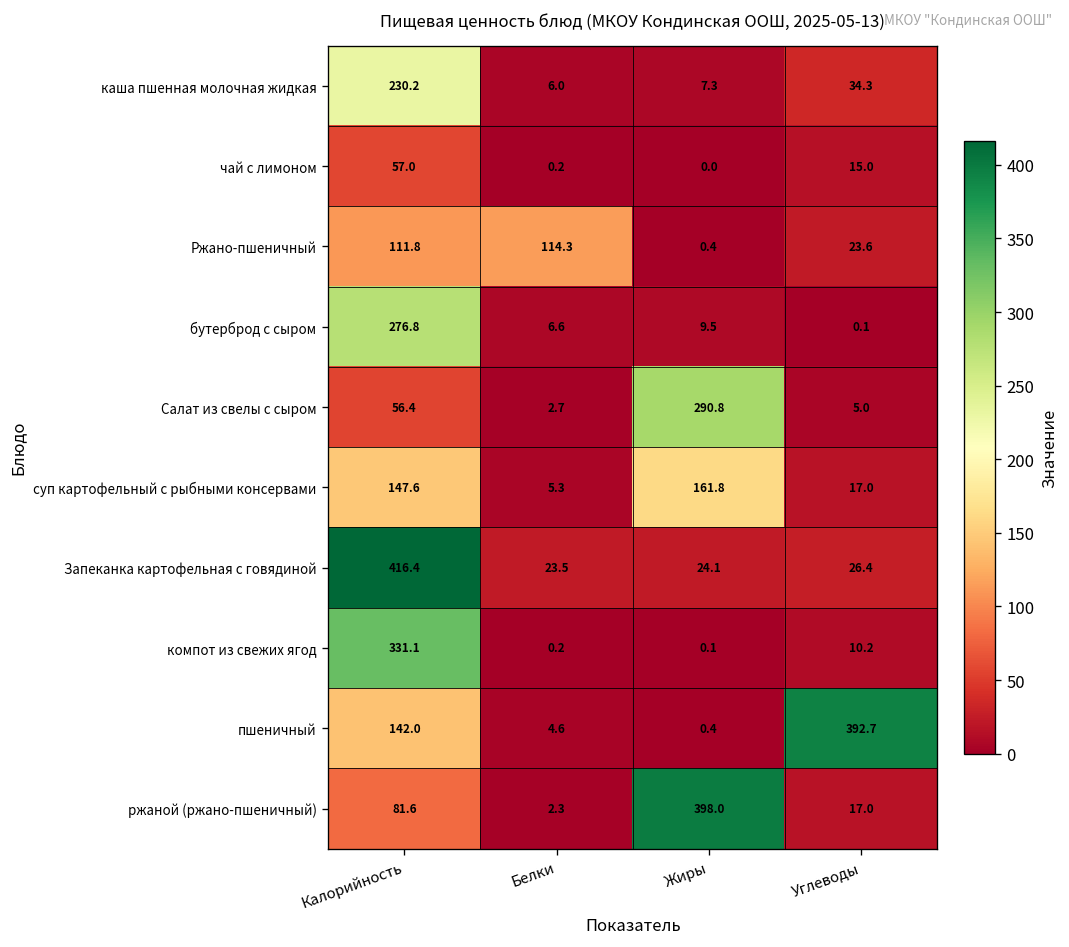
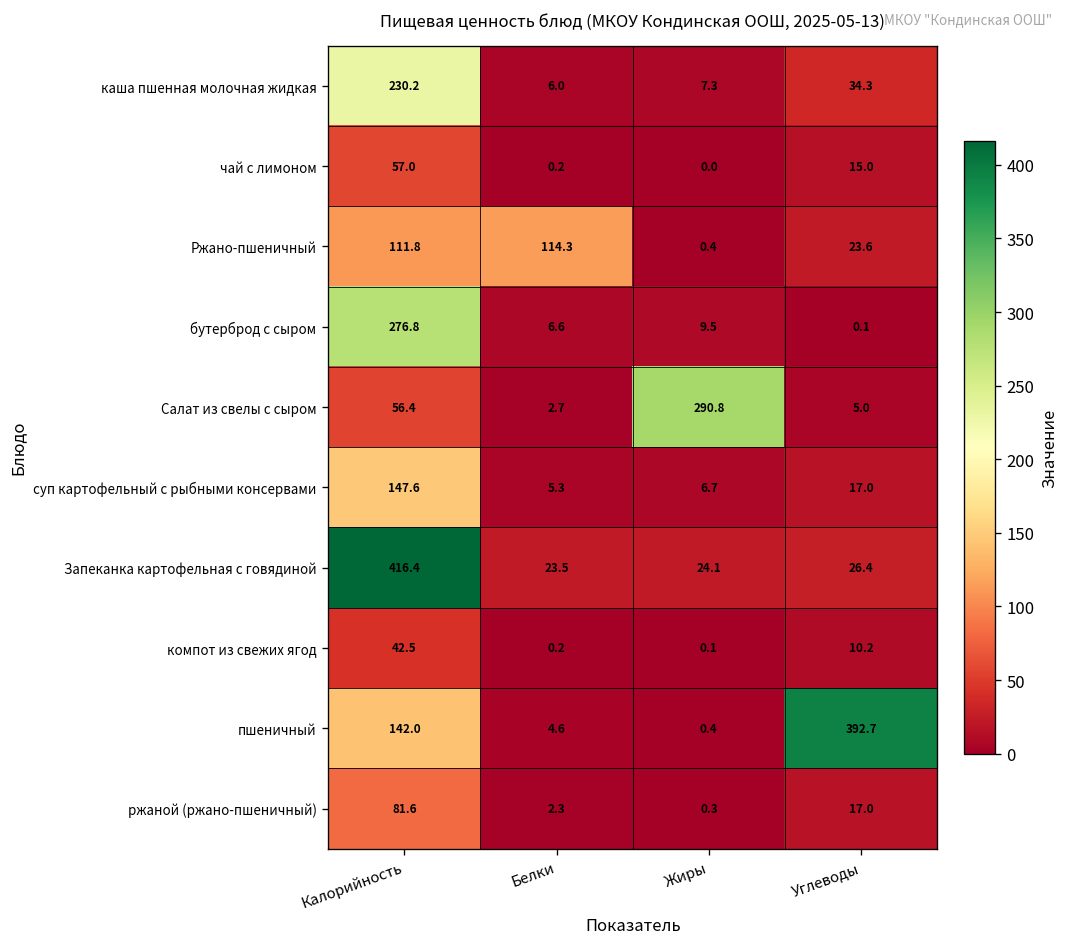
суп картофельный с рыбными консервами, Жиры: 161.8 -> 6.7
компот из свежих ягод, Калорийность: 331.1 -> 42.5
ржаной (ржано-пшеничный), Жиры: 398.0 -> 0.3
